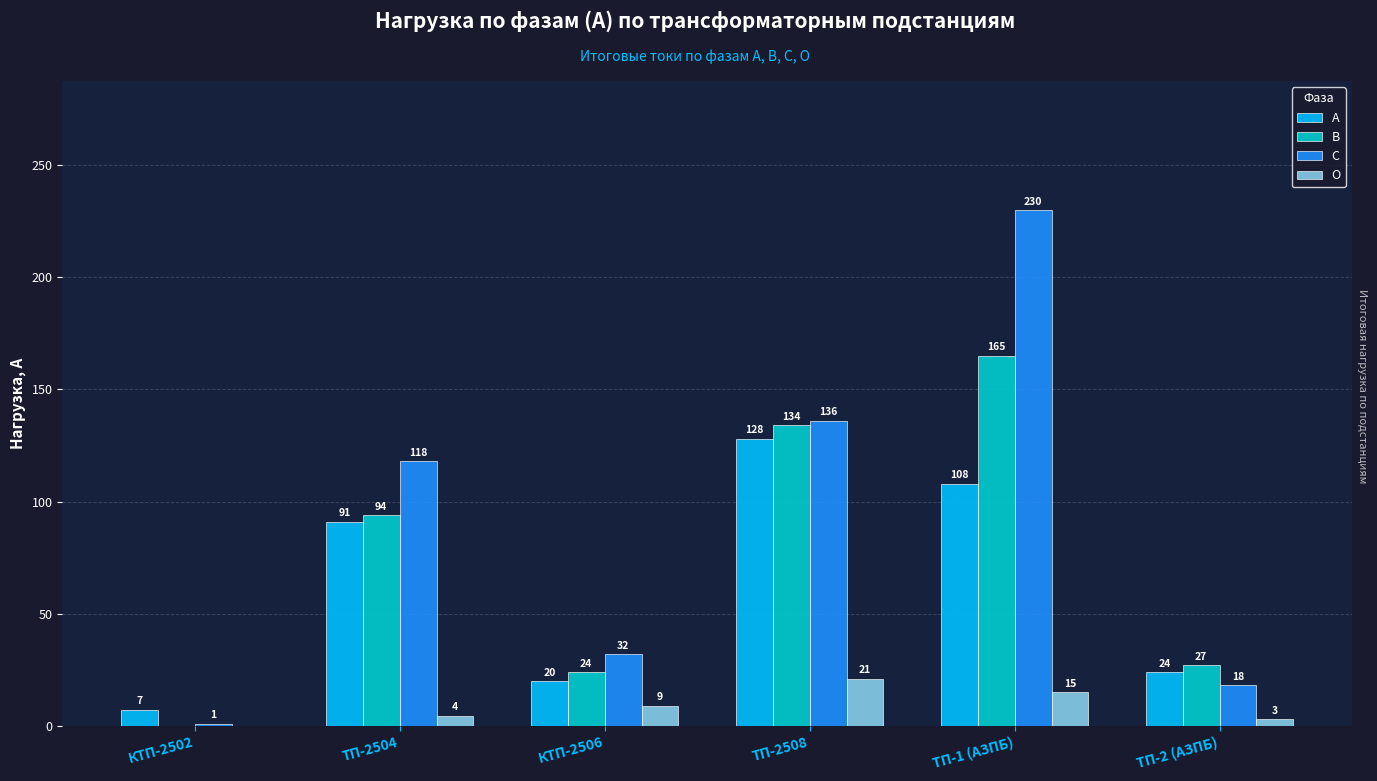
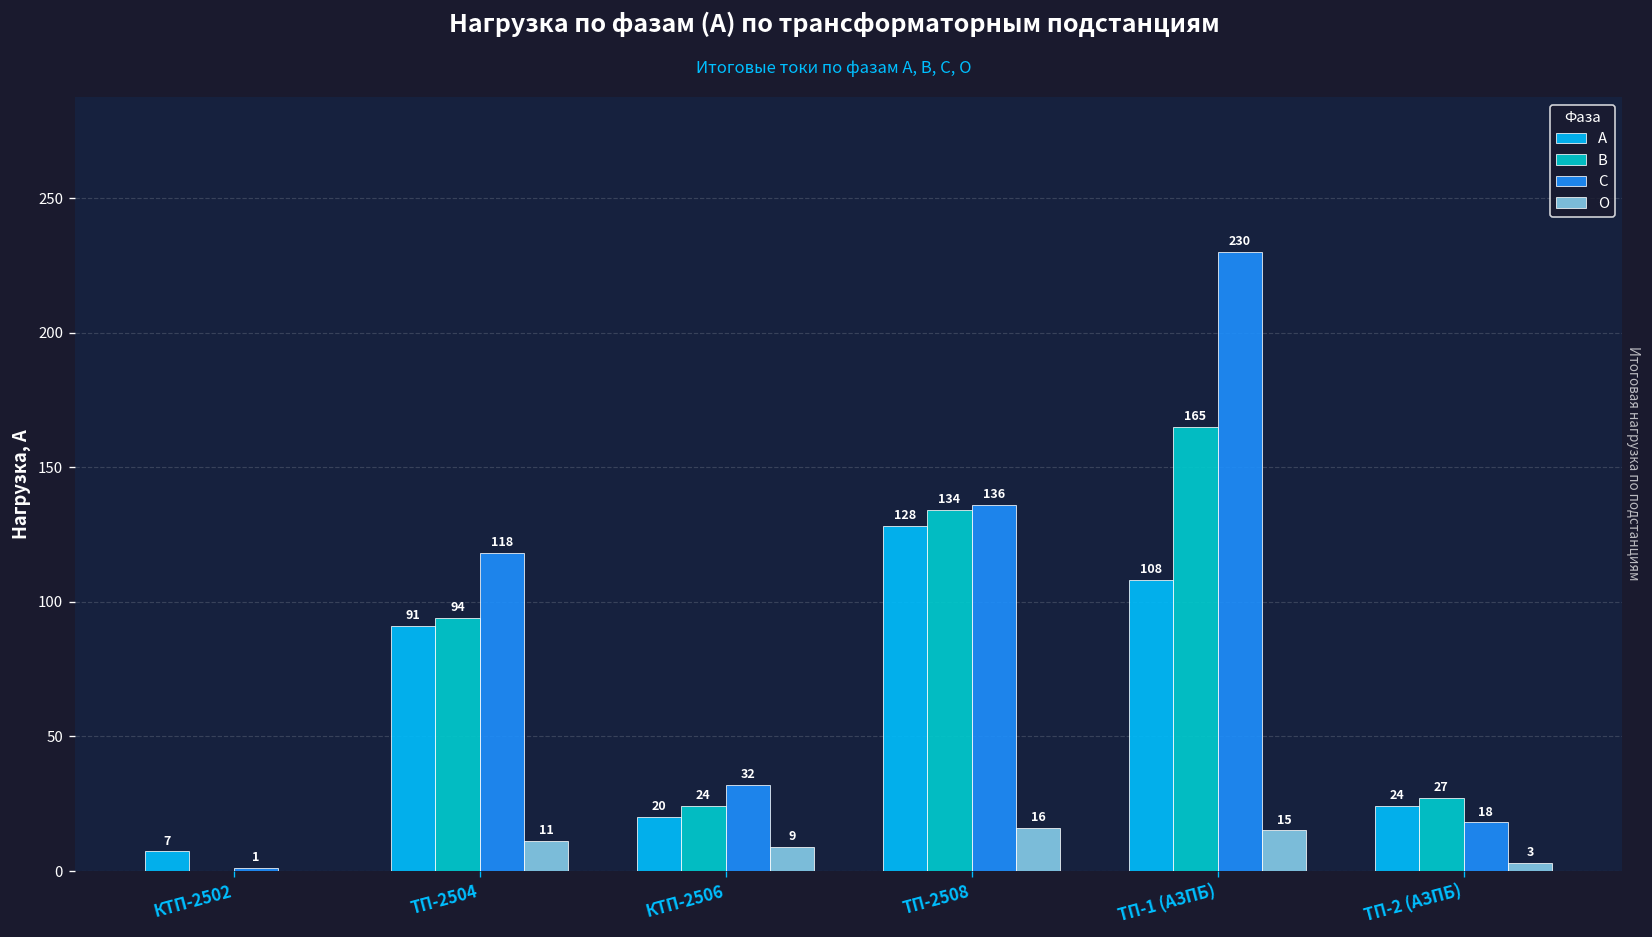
О, ТП-2504: 4 -> 11
О, ТП-2508: 21 -> 16
